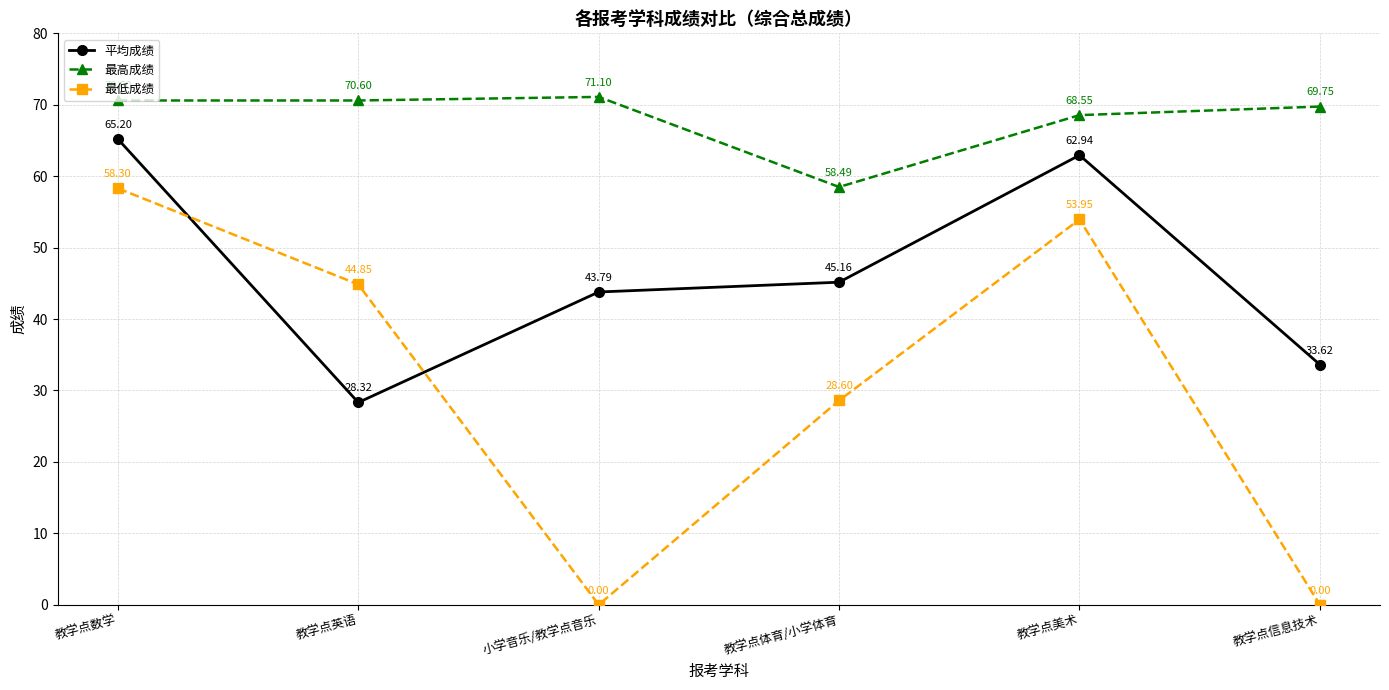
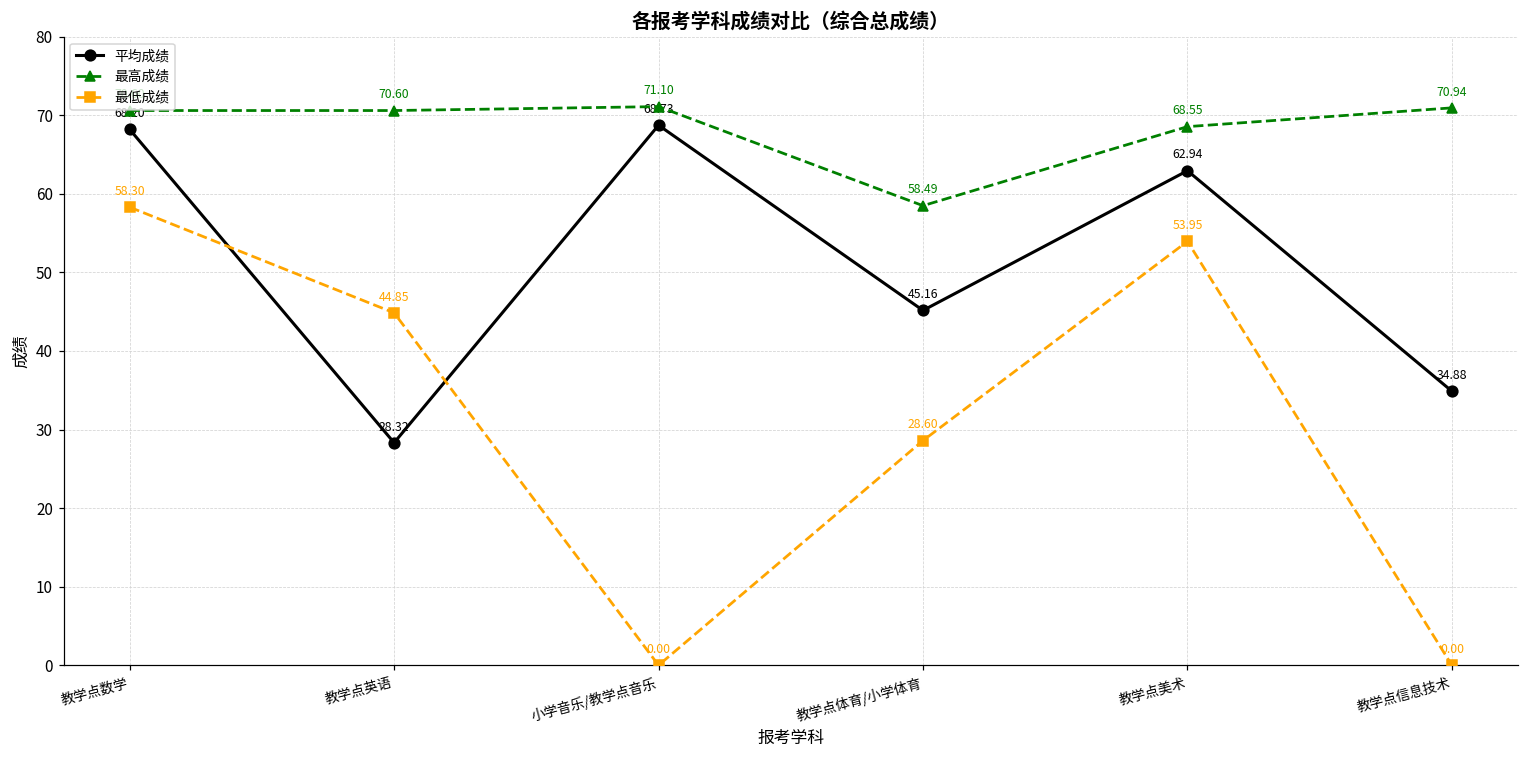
平均成绩, 教学点数学: 65 -> 68
平均成绩, 小学音乐/教学点音乐: 43.79 -> 68.73
平均成绩, 教学点信息技术: 33.62 -> 34.88
最高成绩, 教学点信息技术: 69.75 -> 70.94
